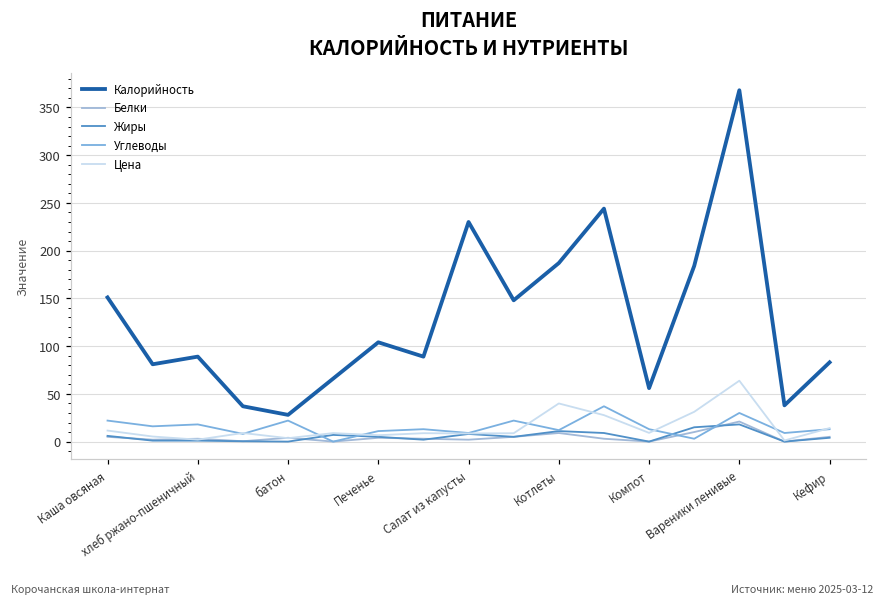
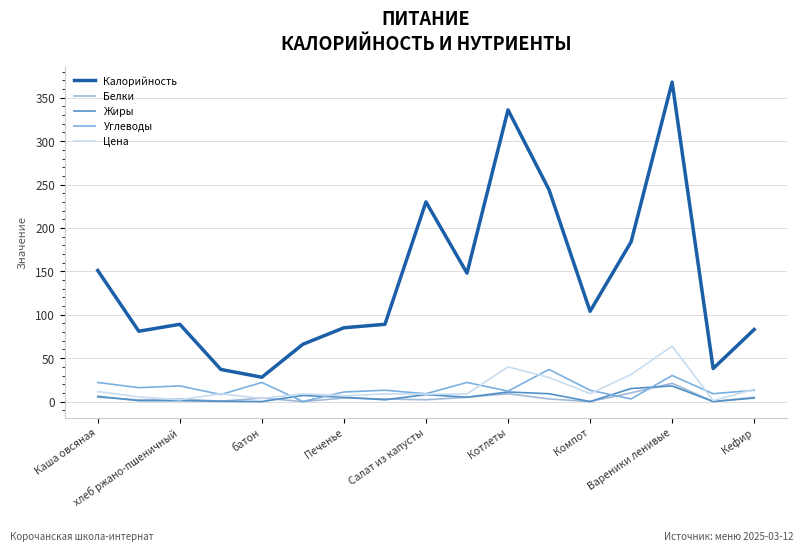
Калорийность, Печенье: 100 -> 90
Калорийность, Котлеты: 190 -> 340
Калорийность, Компот: 60 -> 100
